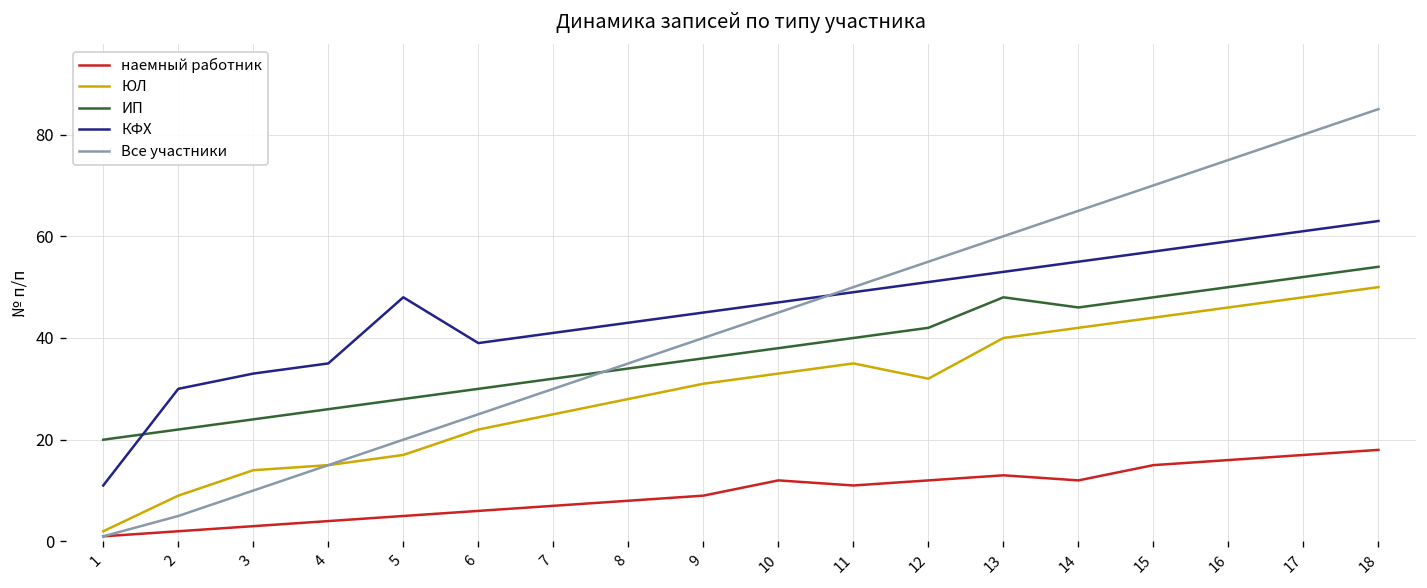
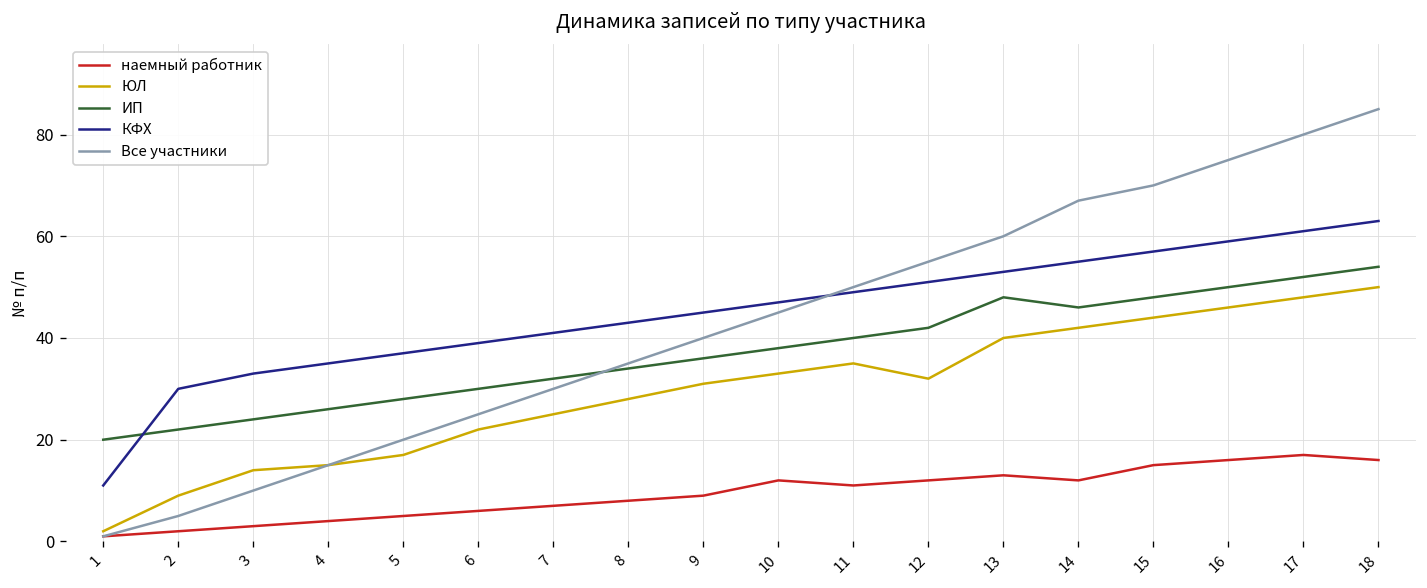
КФХ, 5: 48 -> 37
Все участники, 14: 65 -> 67
наемный работник, 18: 18 -> 16
